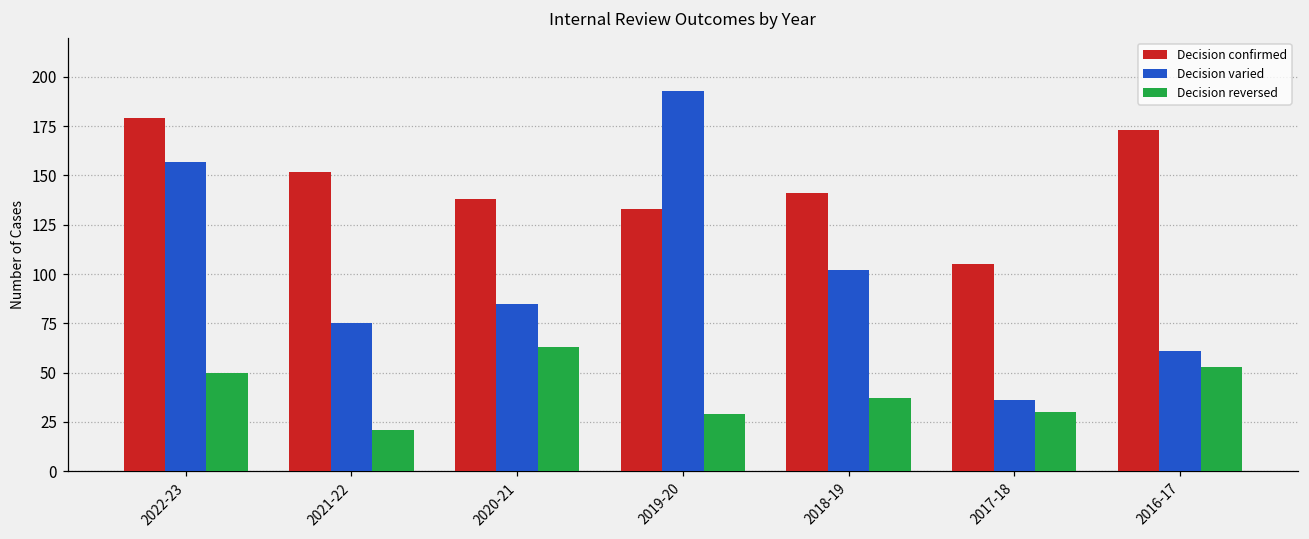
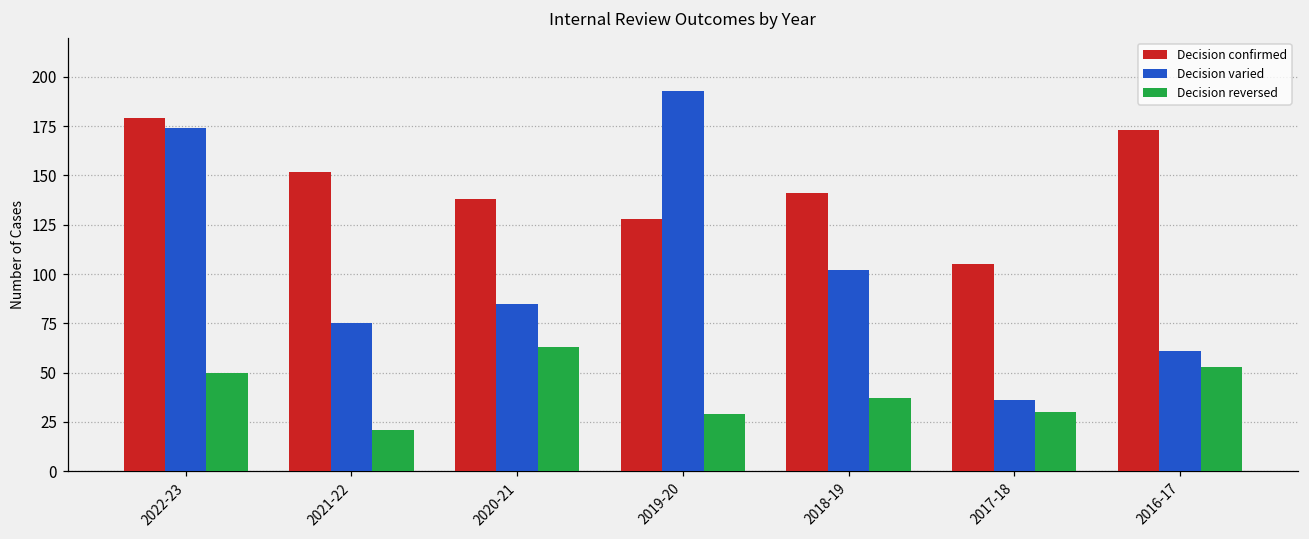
Decision varied, 2022-23: 157 -> 174
Decision confirmed, 2019-20: 133 -> 128
